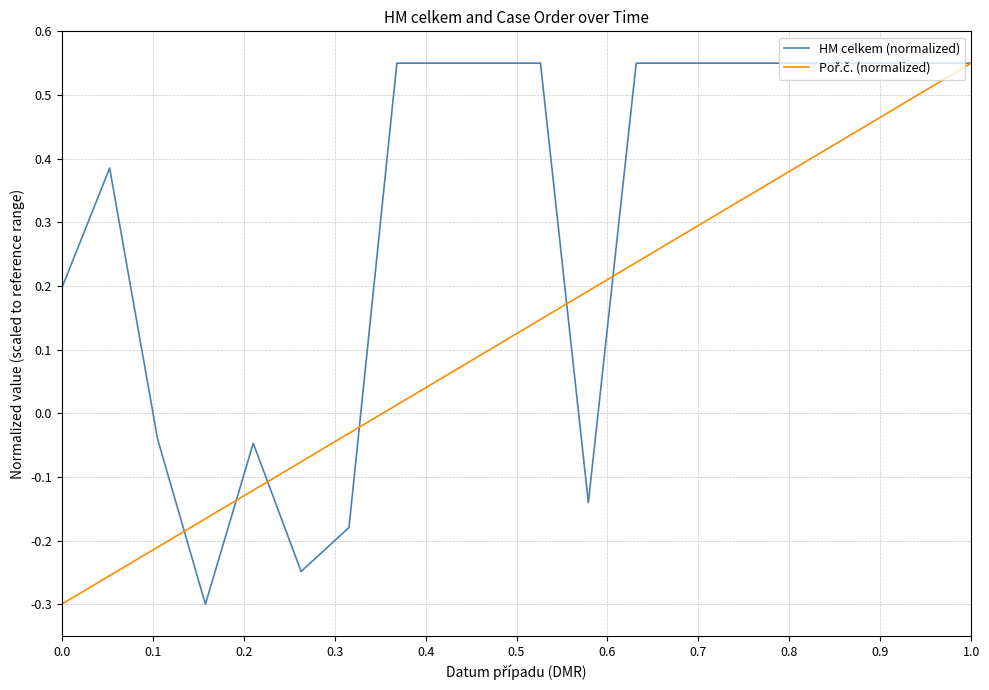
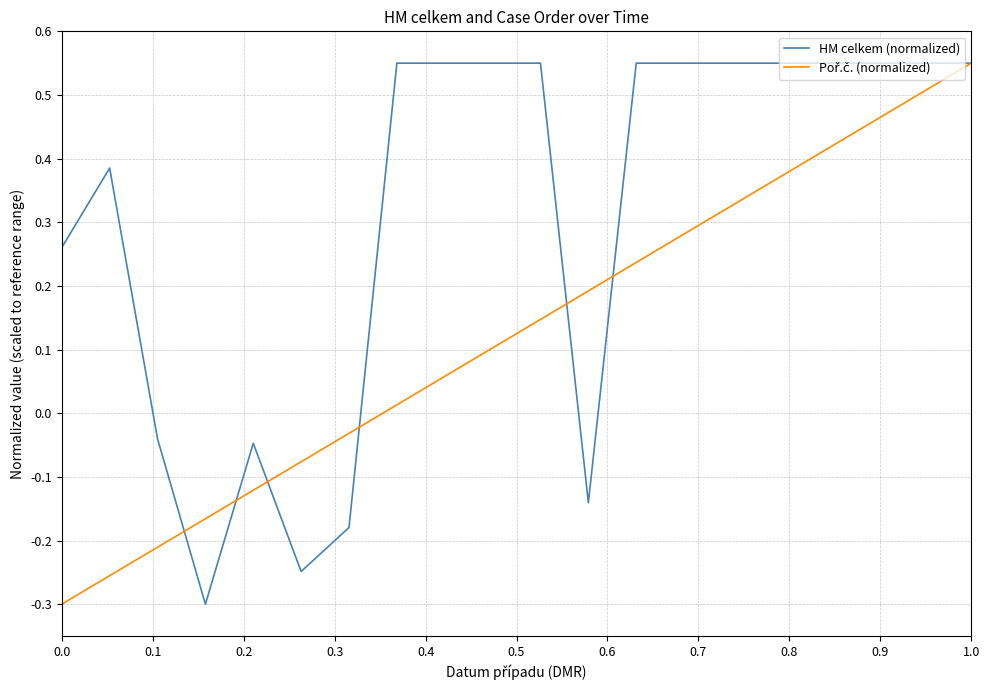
HM celkem (normalized), 0.0: 0.20 -> 0.26
